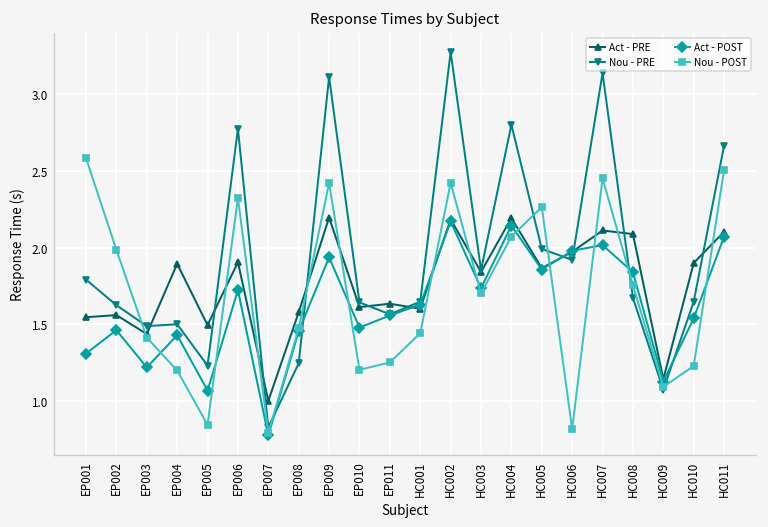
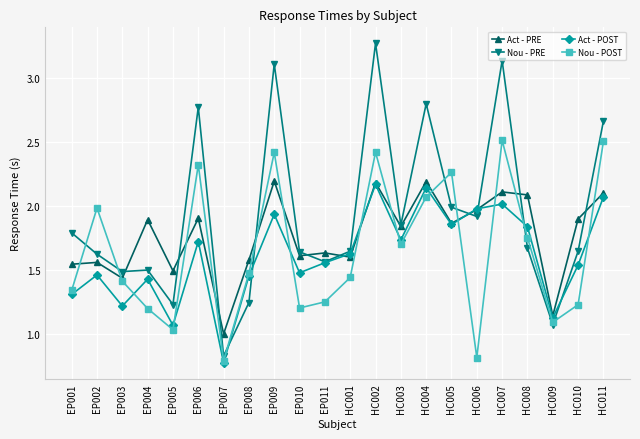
Nou - POST, EP001: 2.58 -> 1.34
Nou - POST, EP005: 0.85 -> 1.04
Nou - POST, HC007: 2.45 -> 2.52
